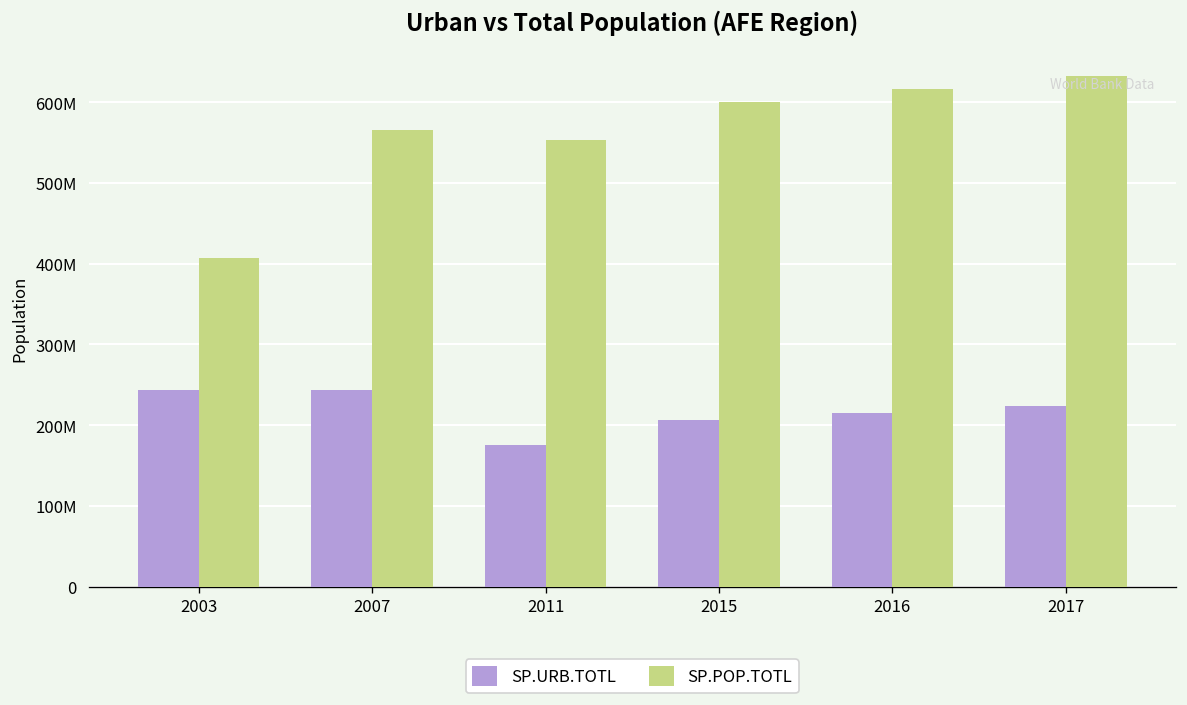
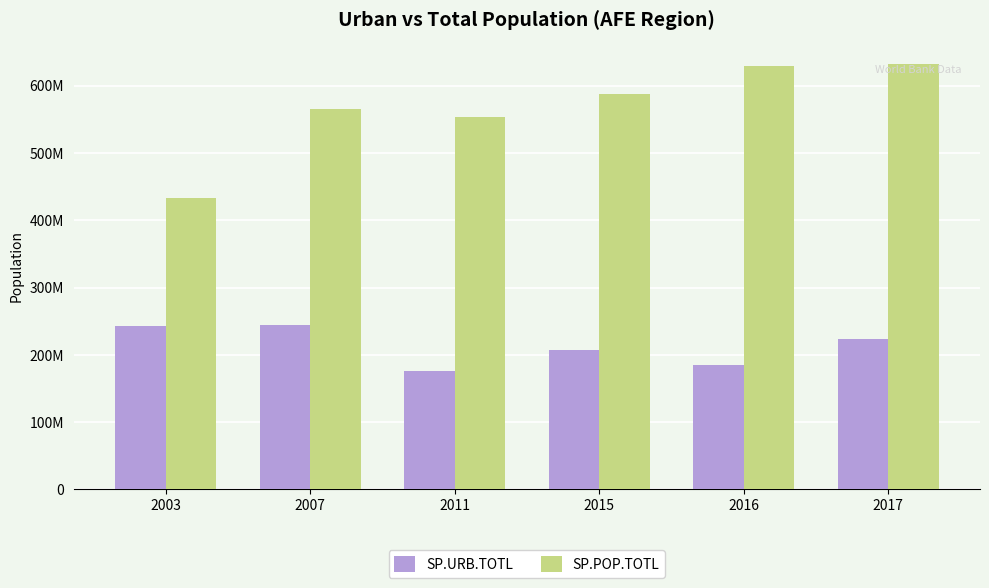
SP.POP.TOTL, 2003: 410000000 -> 430000000
SP.POP.TOTL, 2015: 600000000 -> 590000000
SP.URB.TOTL, 2016: 220000000 -> 190000000
SP.POP.TOTL, 2016: 620000000 -> 630000000
